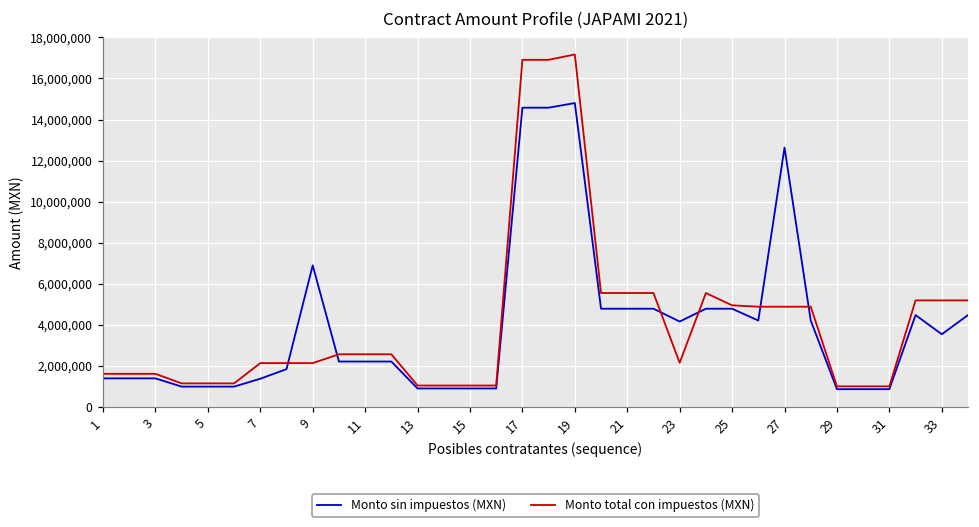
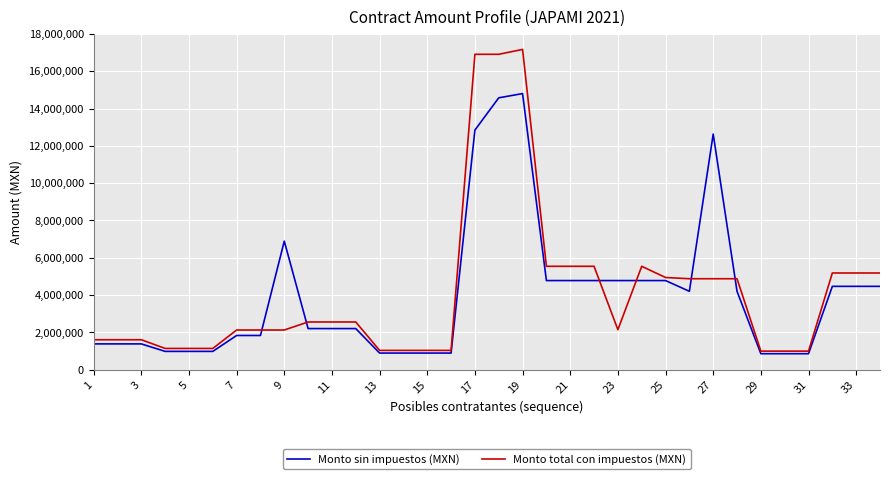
Monto sin impuestos (MXN), 7: 1,400,000 -> 1,800,000
Monto sin impuestos (MXN), 17: 14,600,000 -> 12,800,000
Monto sin impuestos (MXN), 23: 4,200,000 -> 4,800,000
Monto sin impuestos (MXN), 33: 3,500,000 -> 4,500,000
